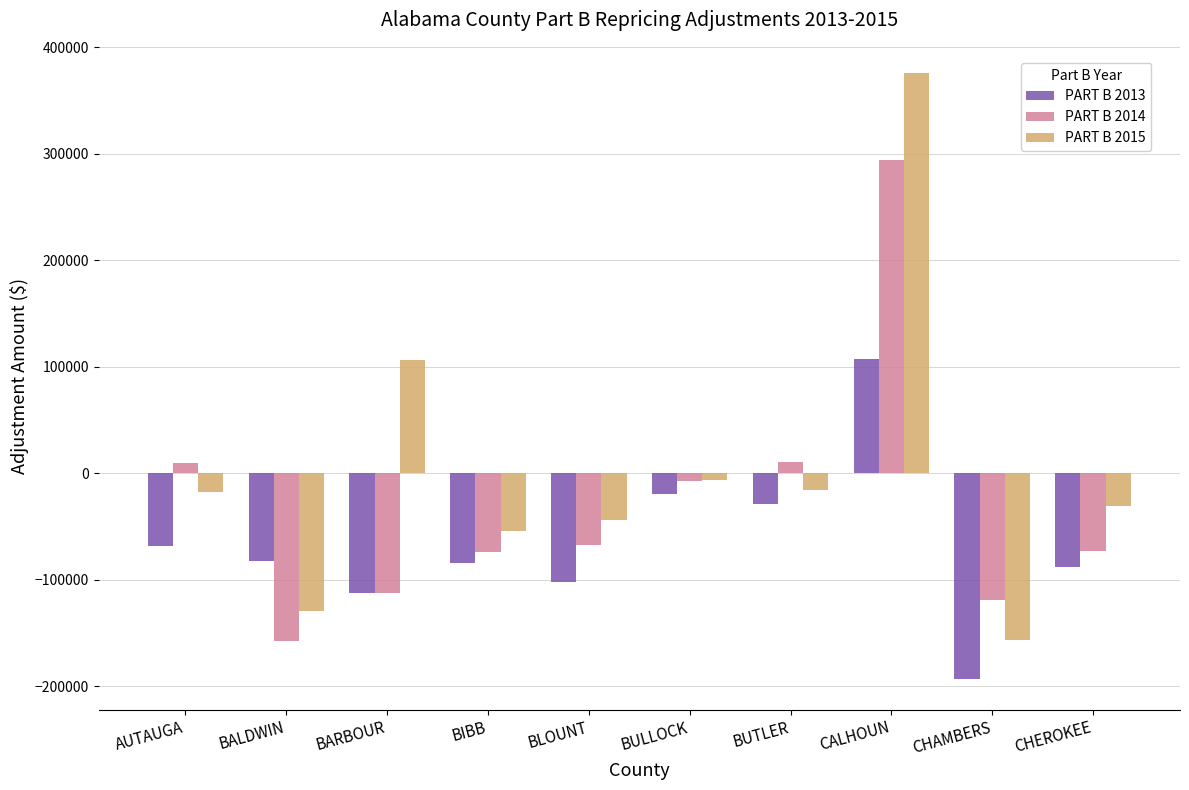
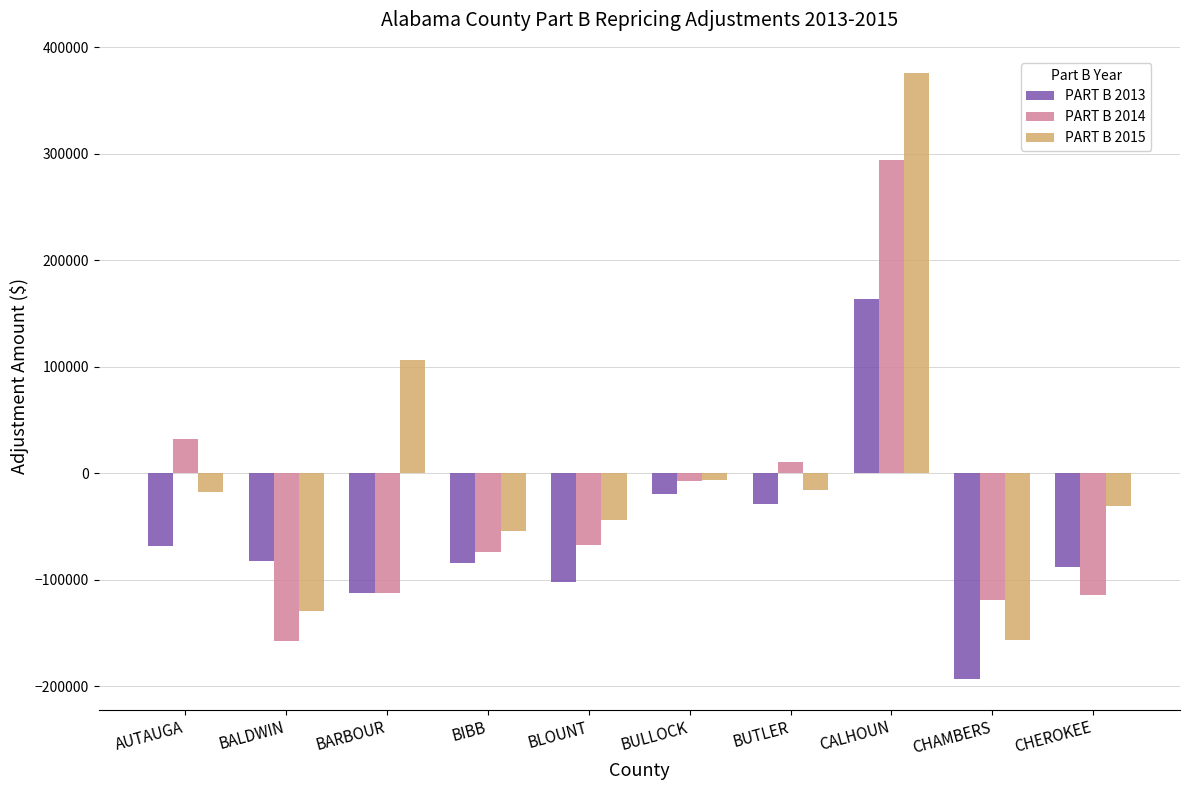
PART B 2014, AUTAUGA: 9000 -> 32000
PART B 2013, CALHOUN: 107000 -> 163000
PART B 2014, CHEROKEE: -73000 -> -114000
